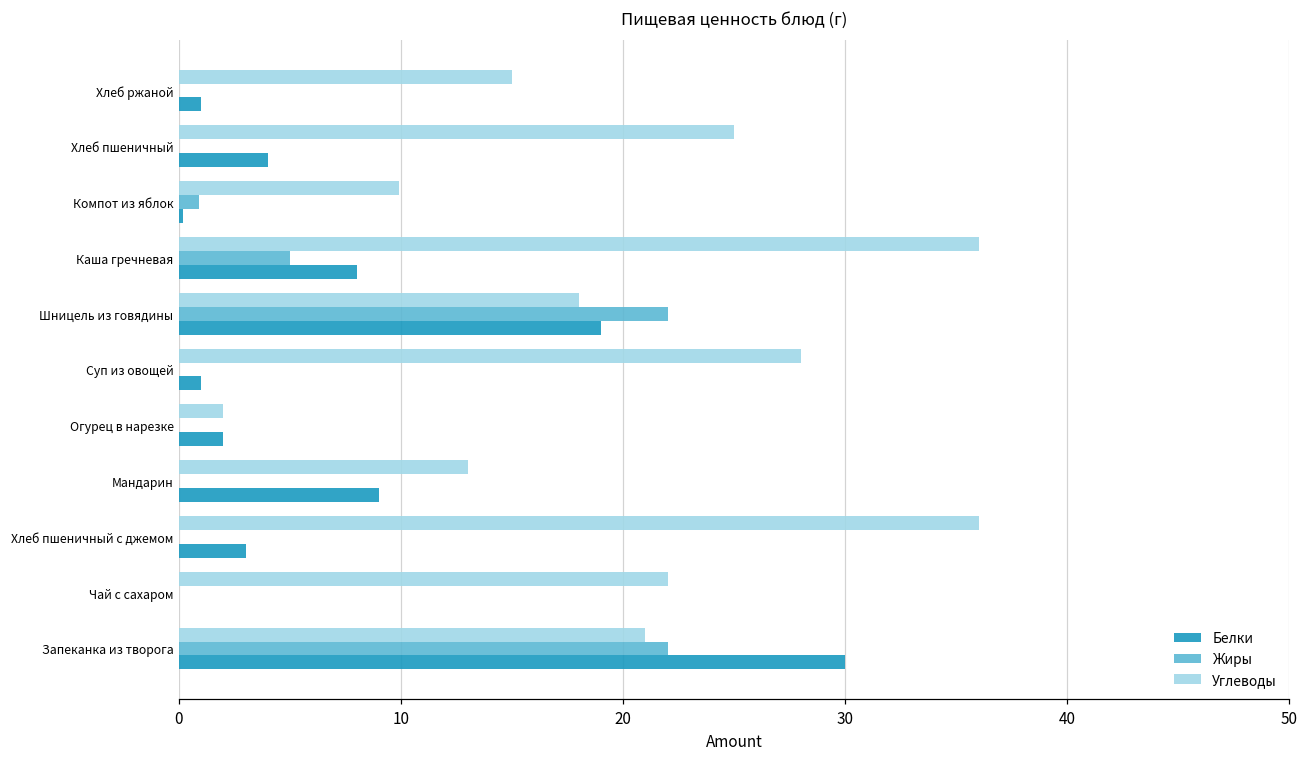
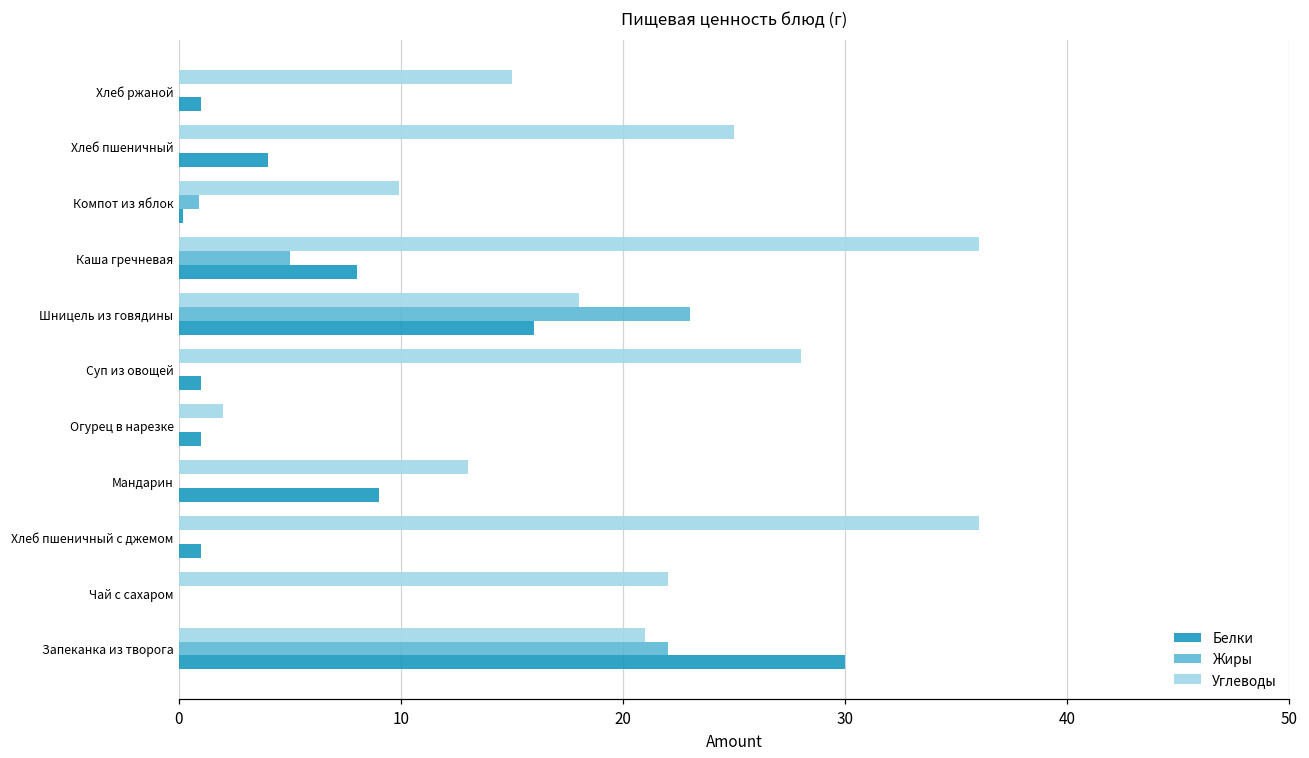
Жиры, Шницель из говядины: 22 -> 23
Белки, Шницель из говядины: 19 -> 16
Белки, Огурец в нарезке: 2 -> 1
Белки, Хлеб пшеничный с джемом: 3 -> 1
